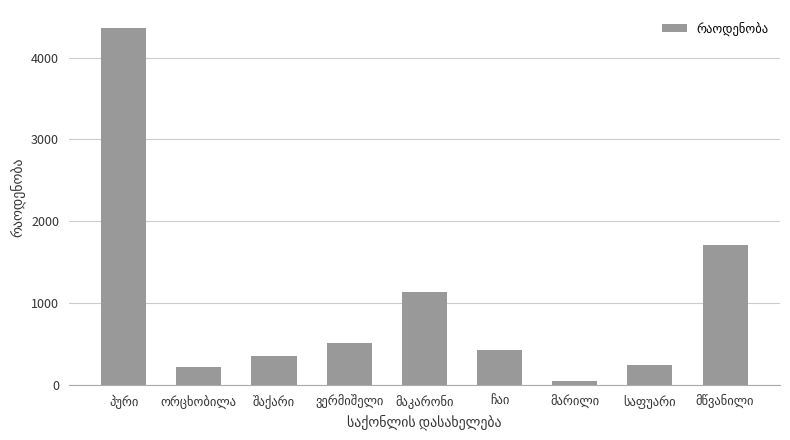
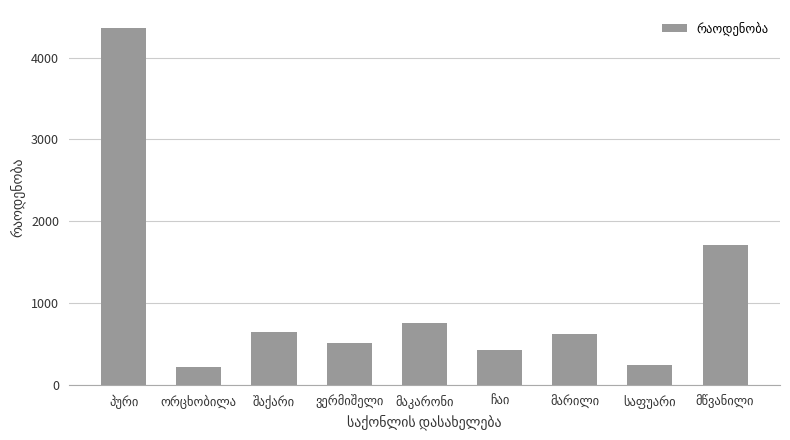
შაქარი: 400 -> 600
მაკარონი: 1100 -> 800
მარილი: 0 -> 600
